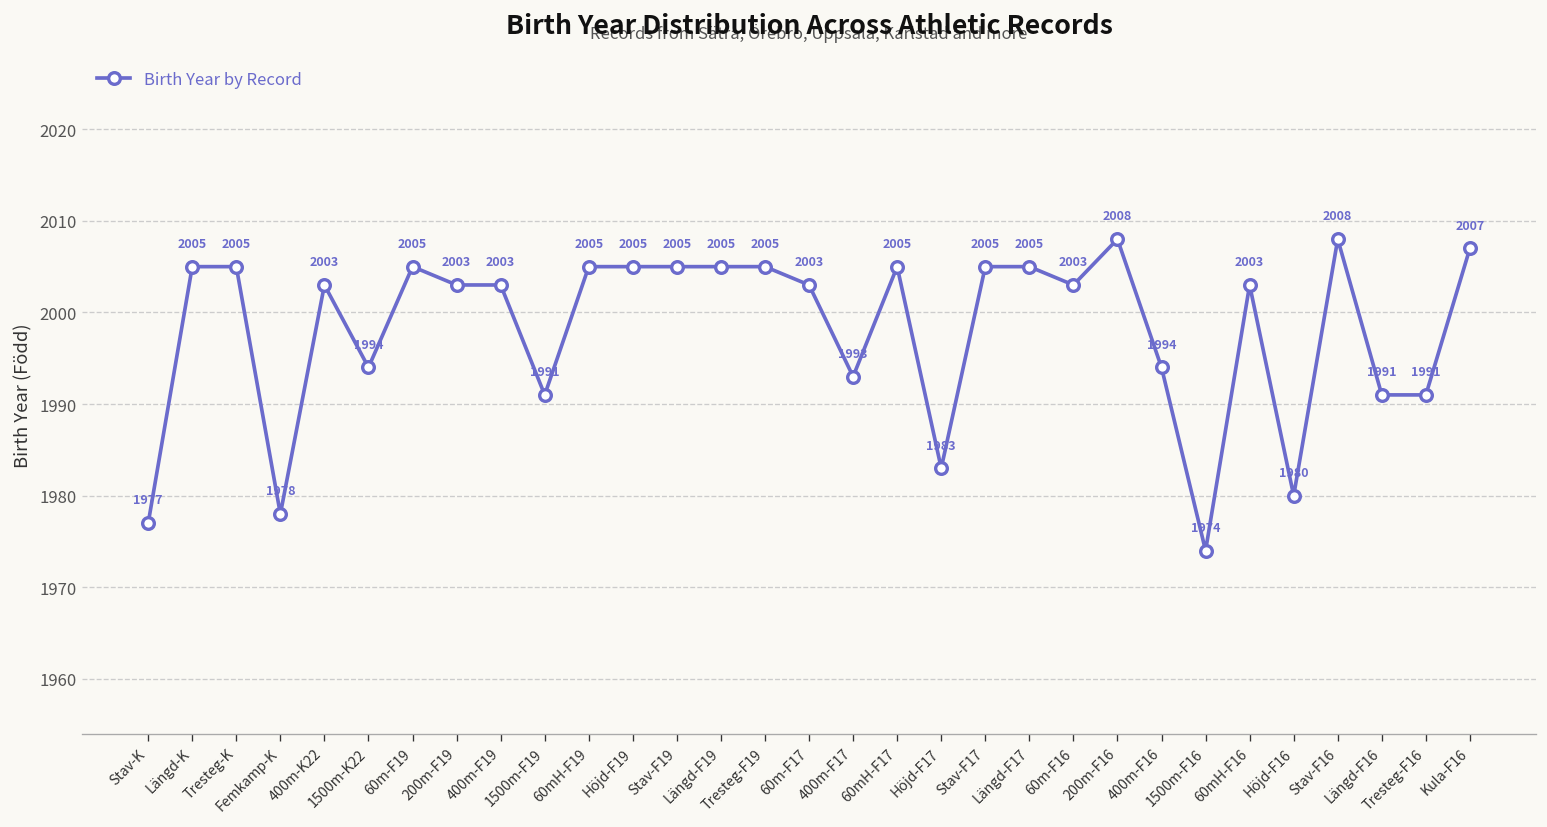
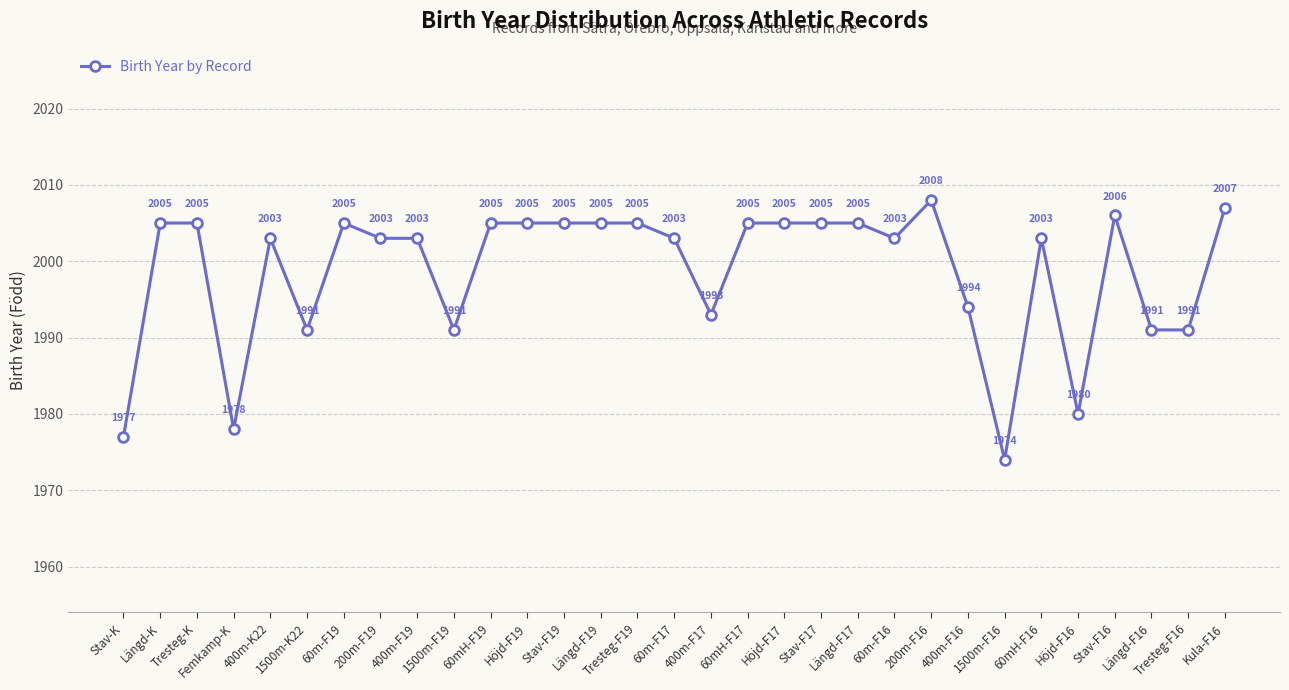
1500m-K22: 1994 -> 1991
Höjd-F17: 1983 -> 2005
Stav-F16: 2008 -> 2006
